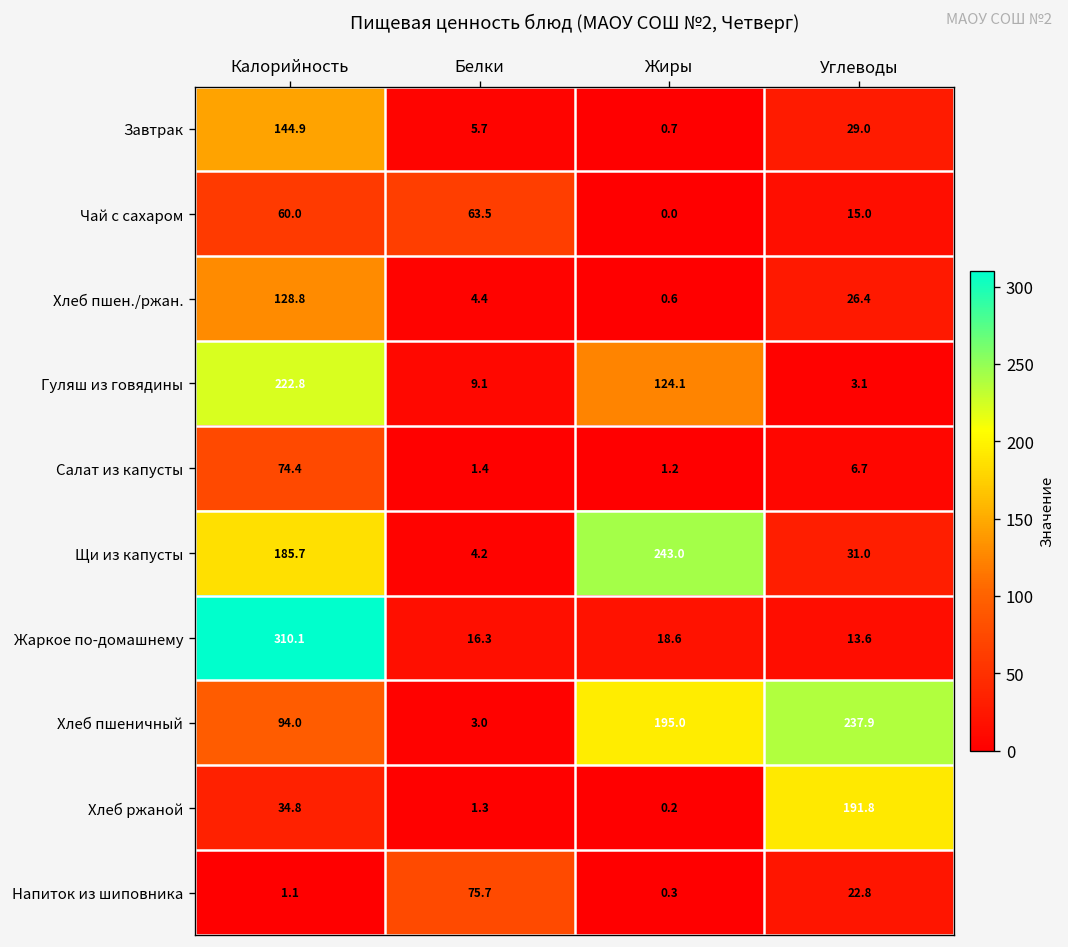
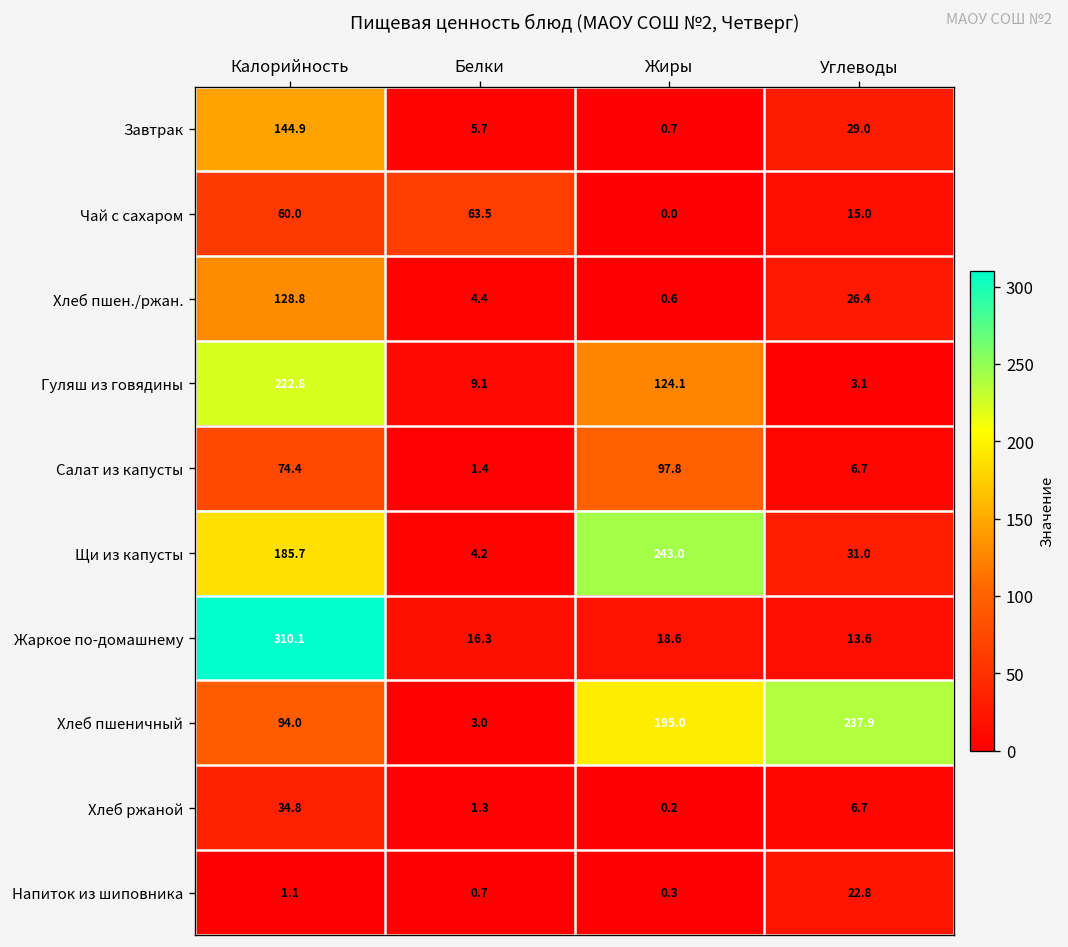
Салат из капусты, Жиры: 1.2 -> 97.8
Хлеб ржаной, Углеводы: 191.8 -> 6.7
Напиток из шиповника, Белки: 75.7 -> 0.7
